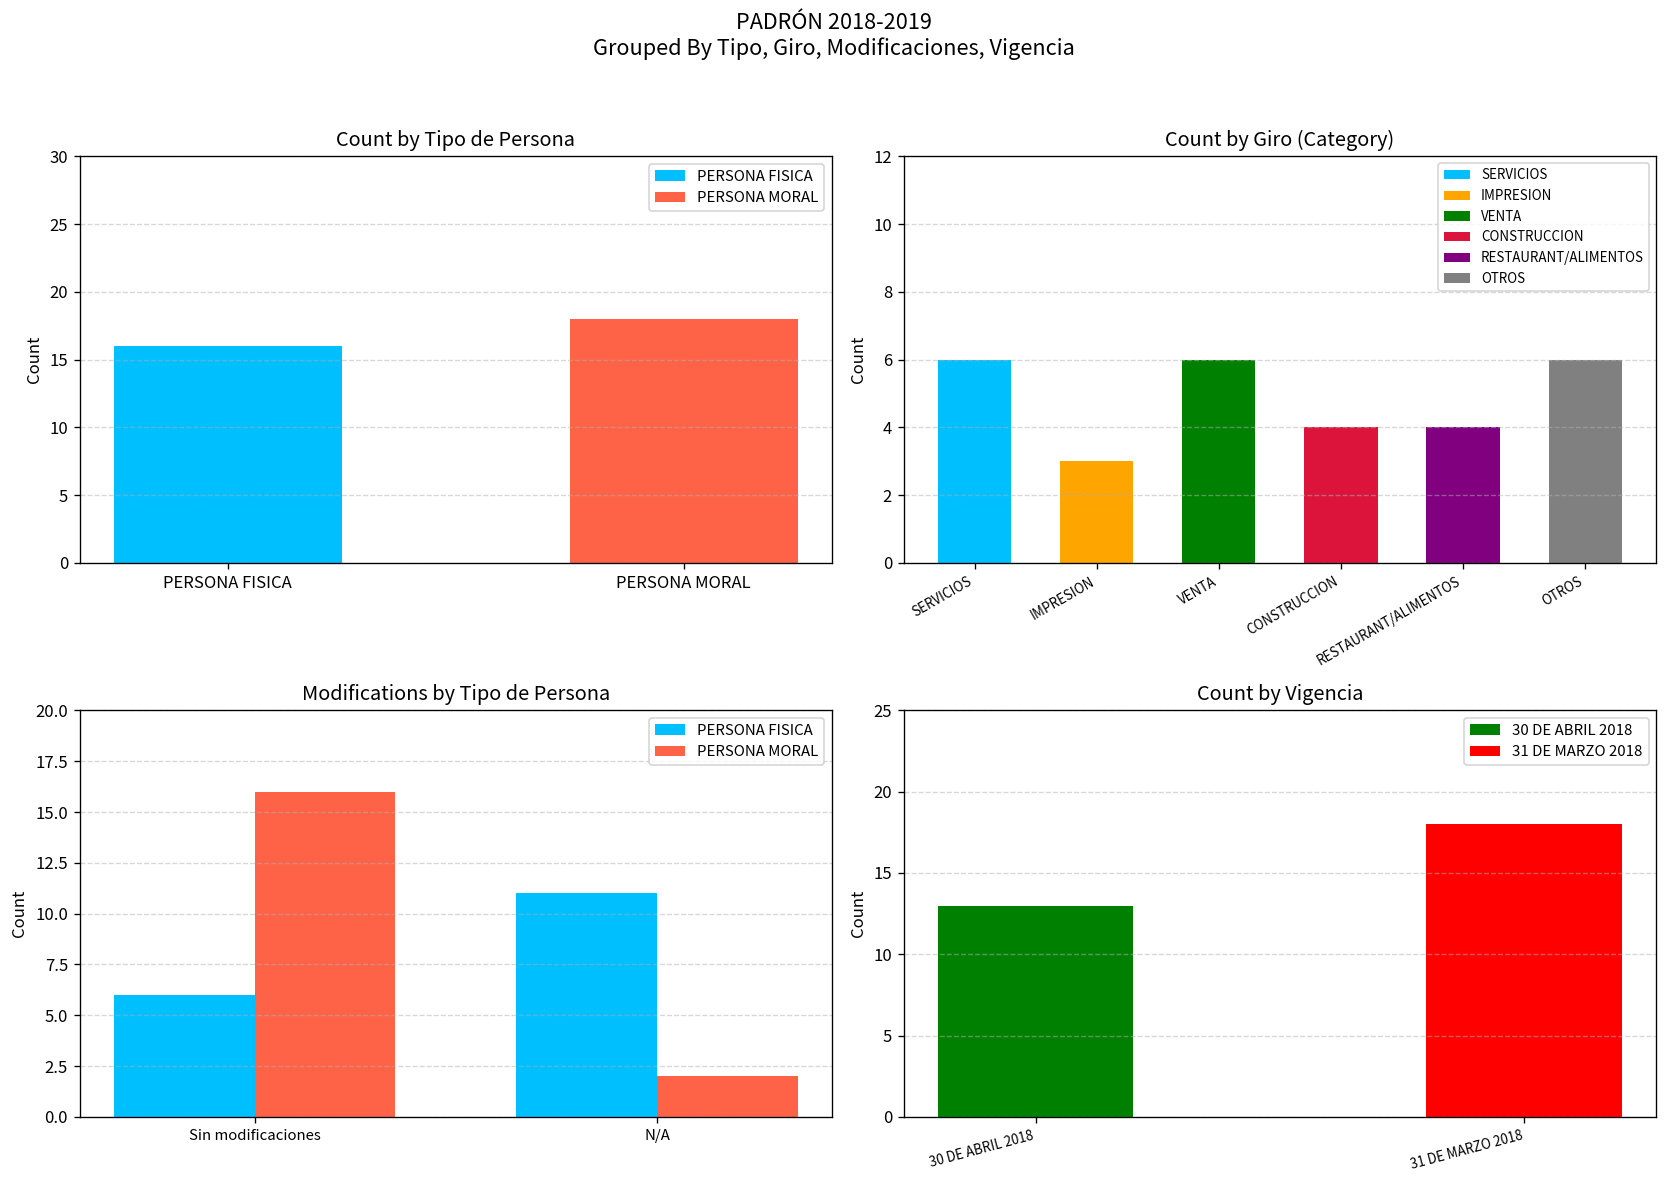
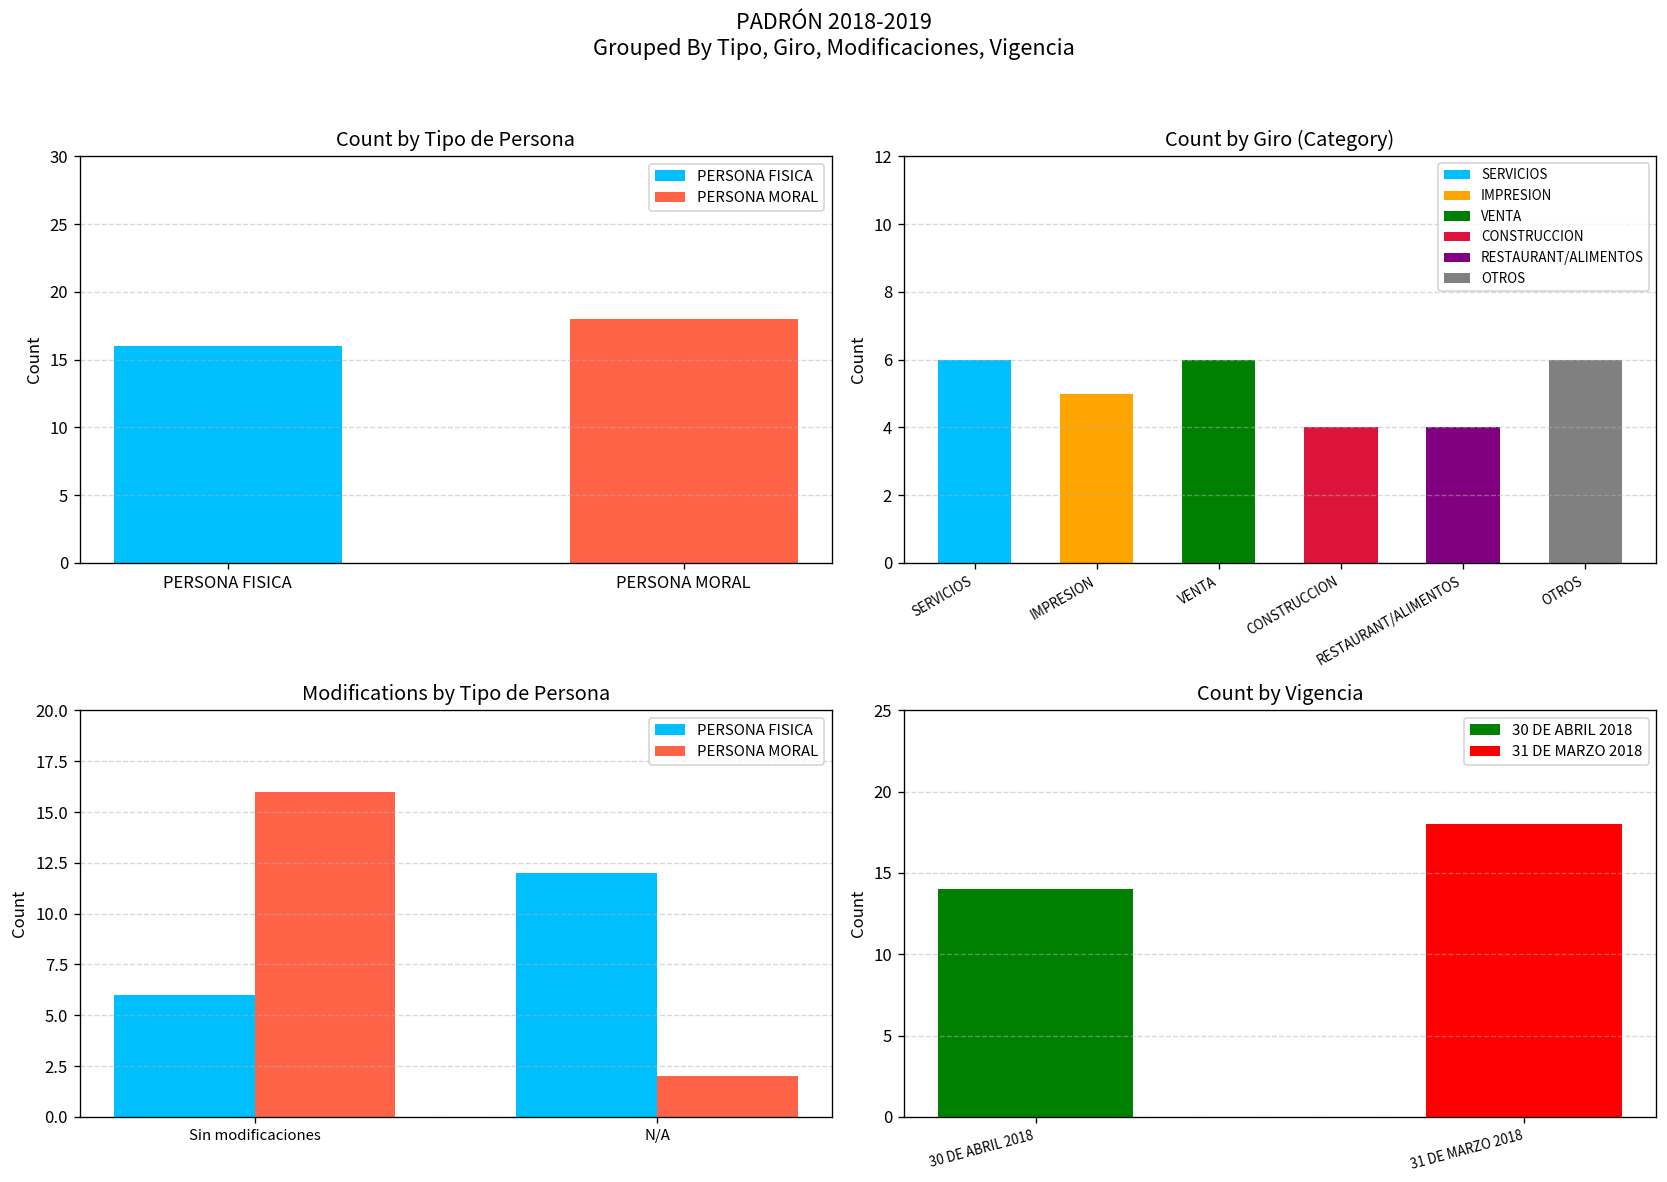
Count by Giro (Category), IMPRESION: 3 -> 5
Modifications by Tipo de Persona, PERSONA FISICA, N/A: 11 -> 12
Count by Vigencia, 30 DE ABRIL 2018: 13 -> 14
